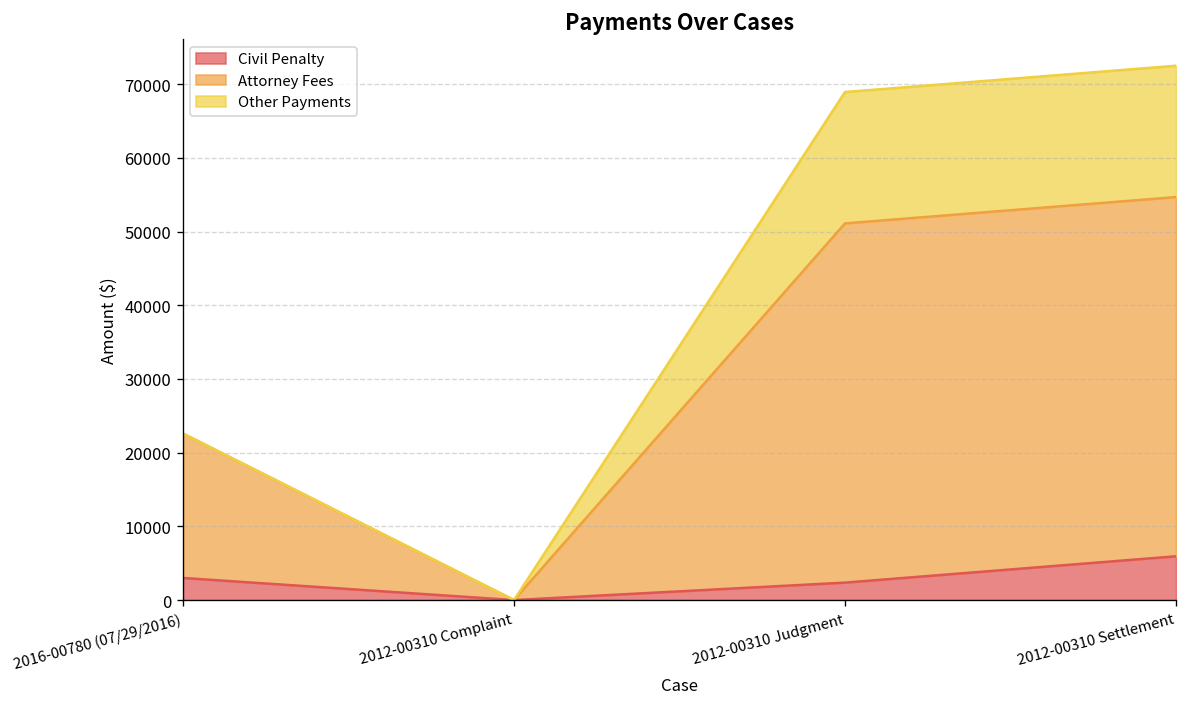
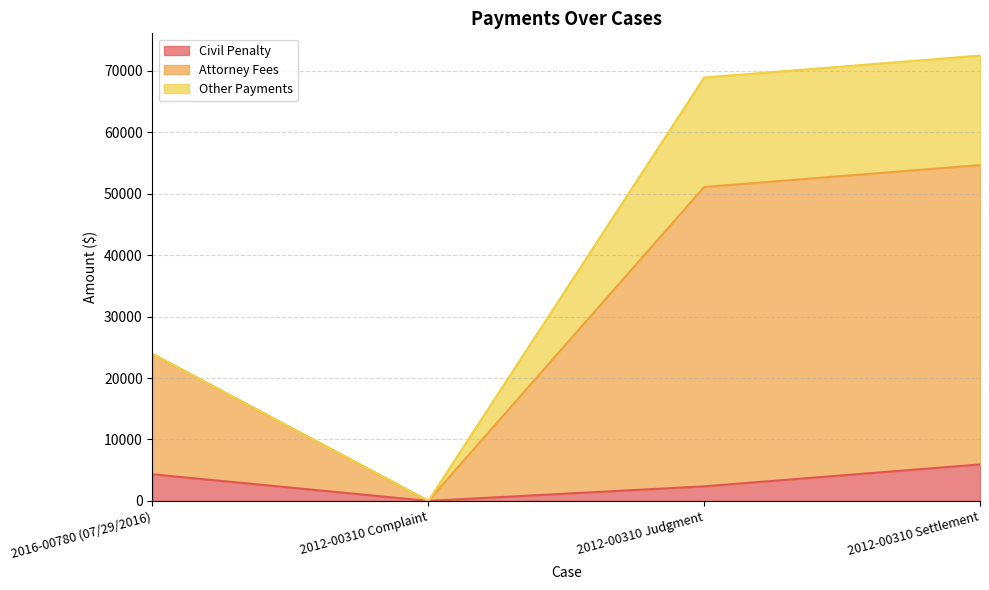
Civil Penalty, 2016-00780 (07/29/2016): 3000 -> 4000
